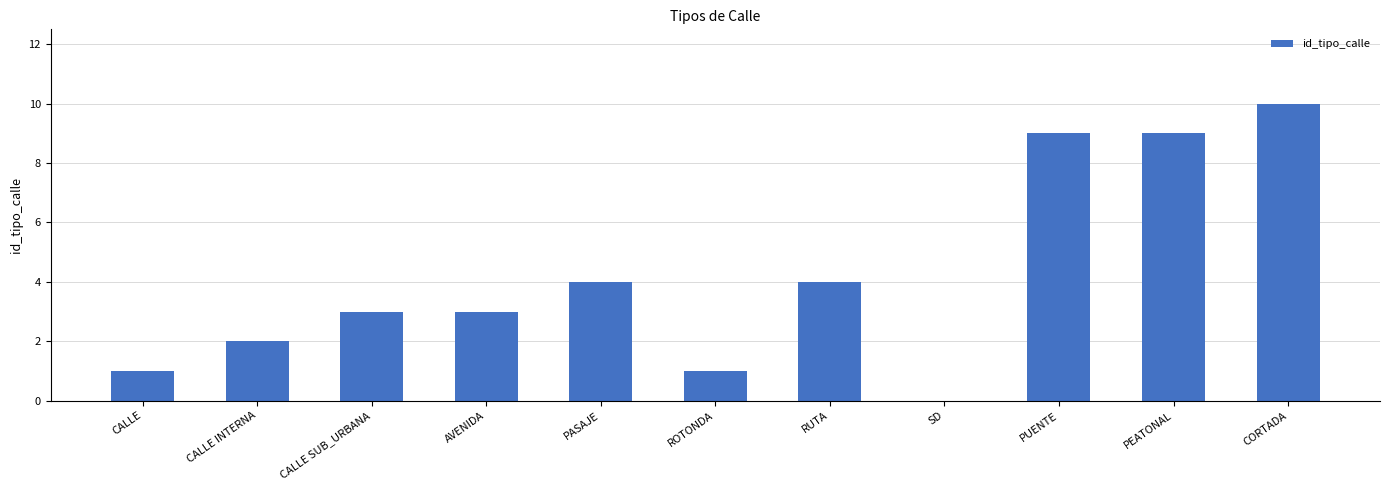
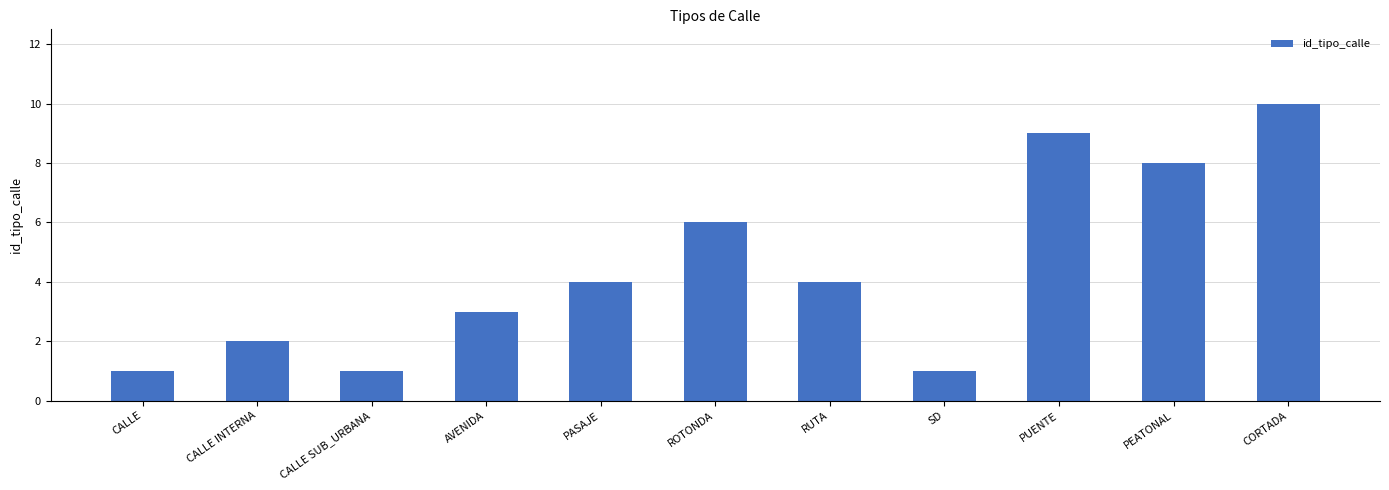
CALLE SUB_URBANA: 3 -> 1
ROTONDA: 1 -> 6
SD: 0 -> 1
PEATONAL: 9 -> 8
